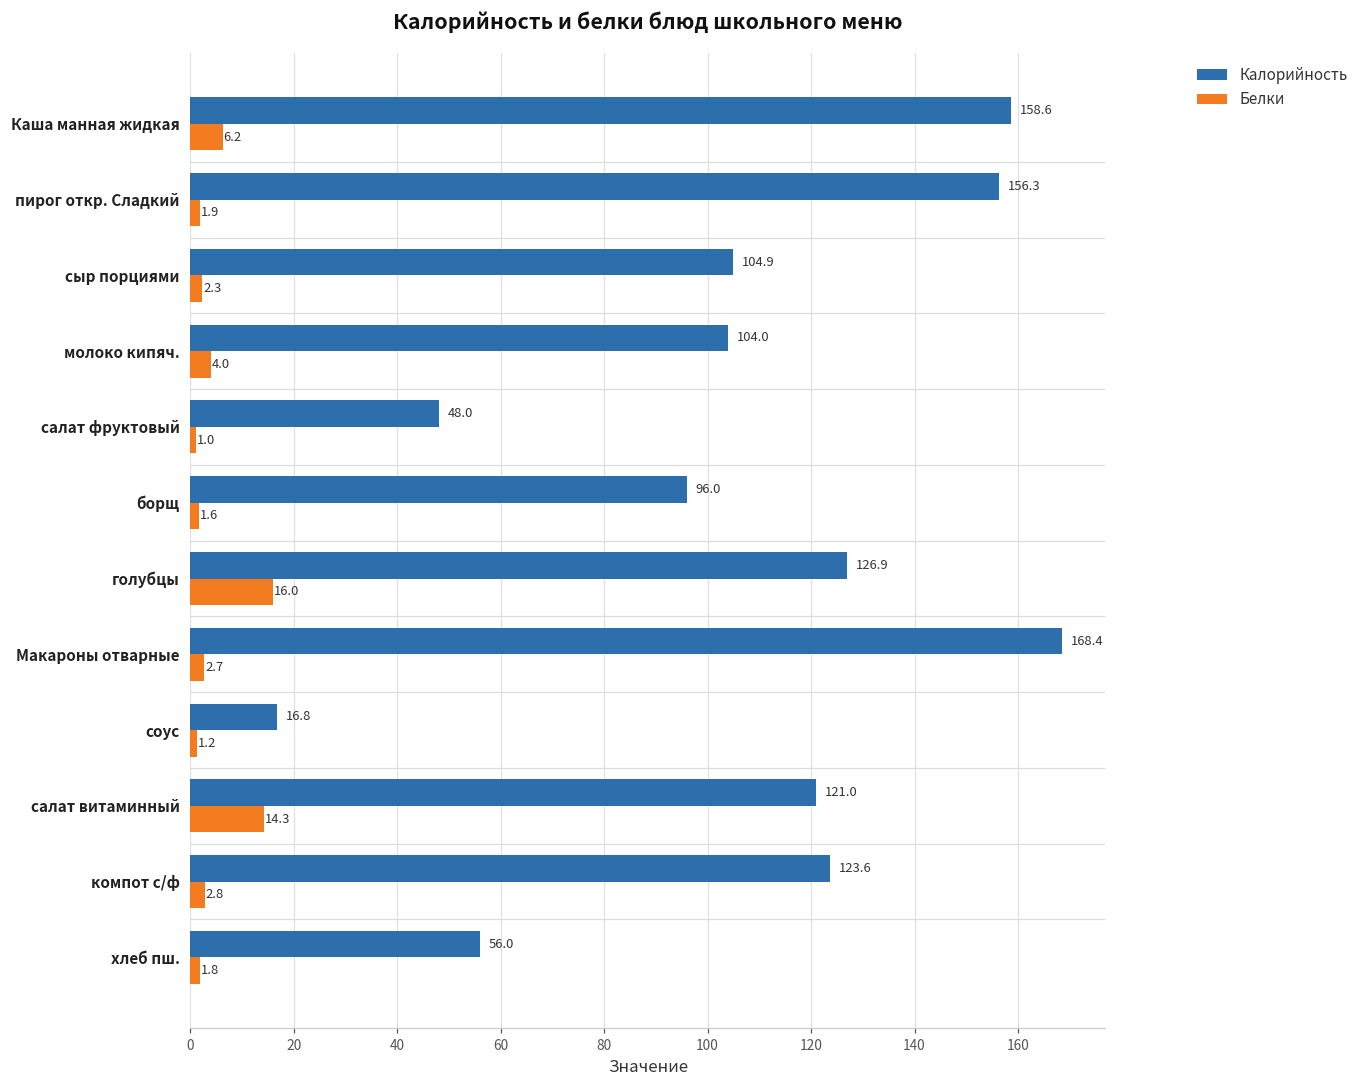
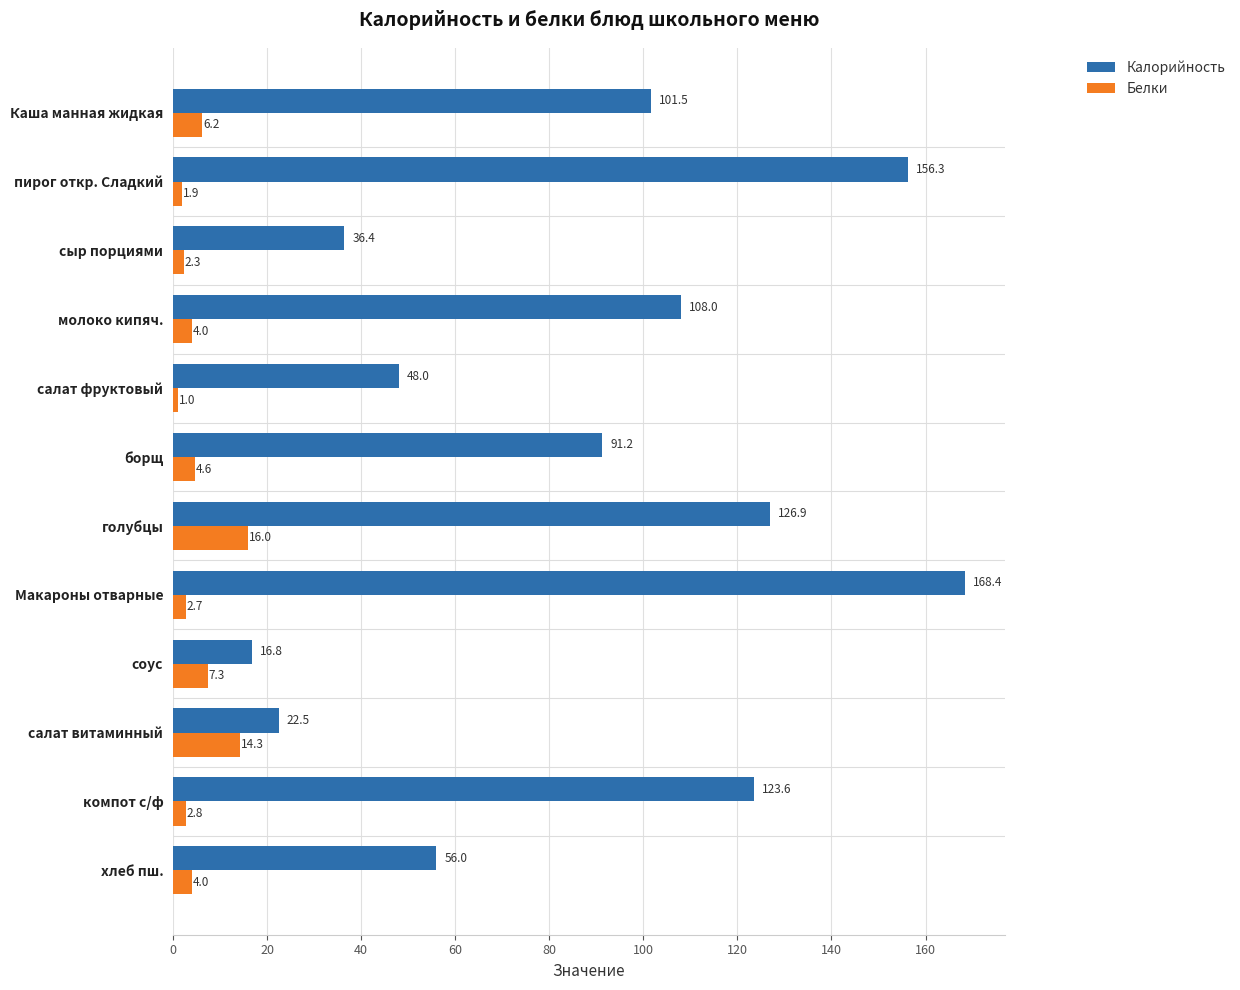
Калорийность, Каша манная жидкая: 158.6 -> 101.5
Калорийность, сыр порциями: 104.9 -> 36.4
Калорийность, молоко кипяч.: 104.0 -> 108.0
Калорийность, борщ: 96.0 -> 91.2
Белки, борщ: 1.6 -> 4.6
Белки, соус: 1.2 -> 7.3
Калорийность, салат витаминный: 121.0 -> 22.5
Белки, хлеб пш.: 1.8 -> 4.0
